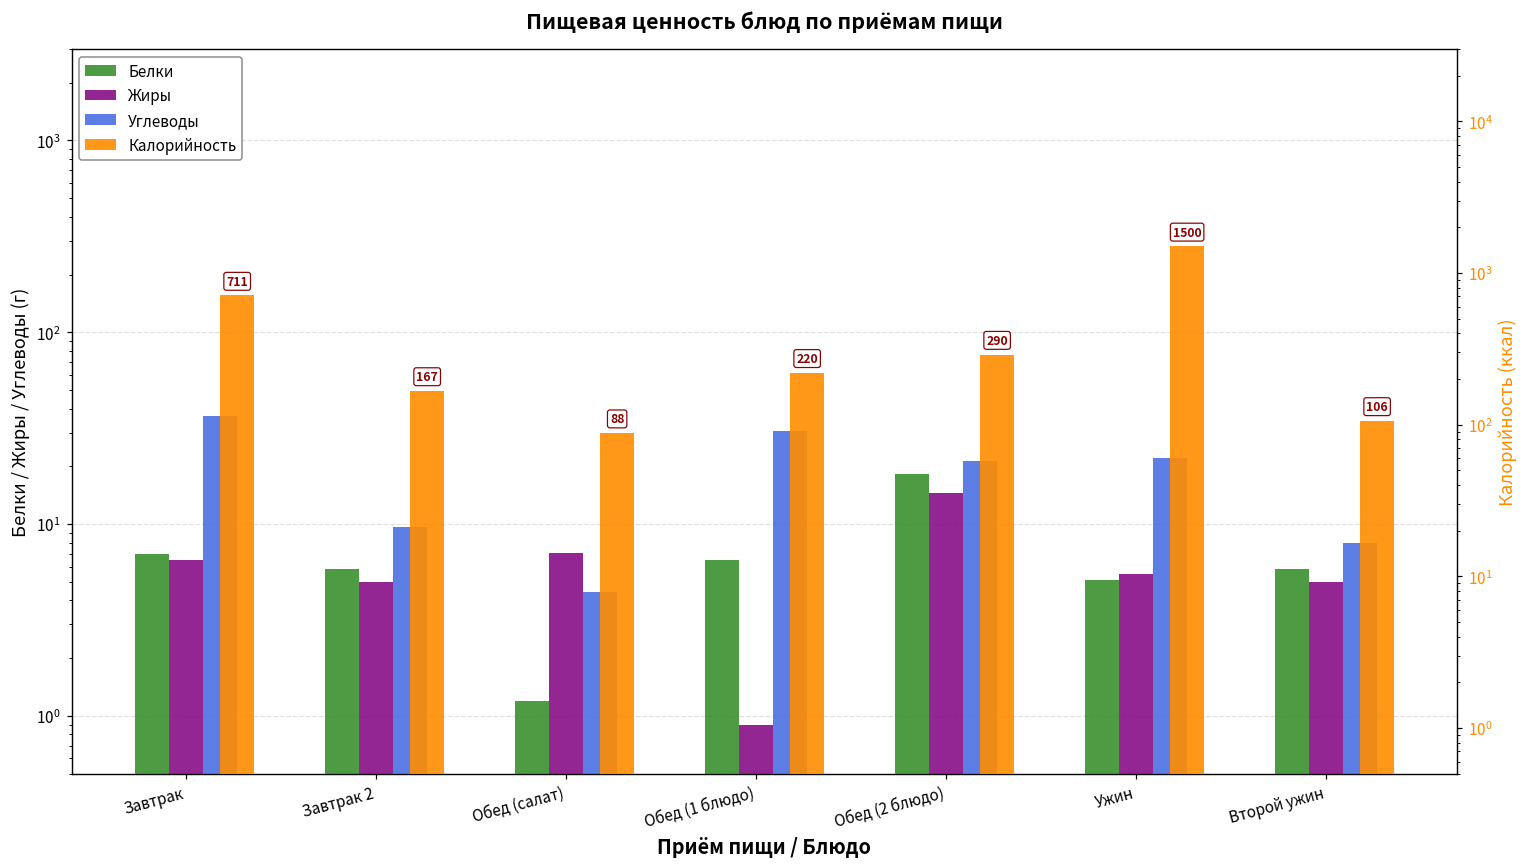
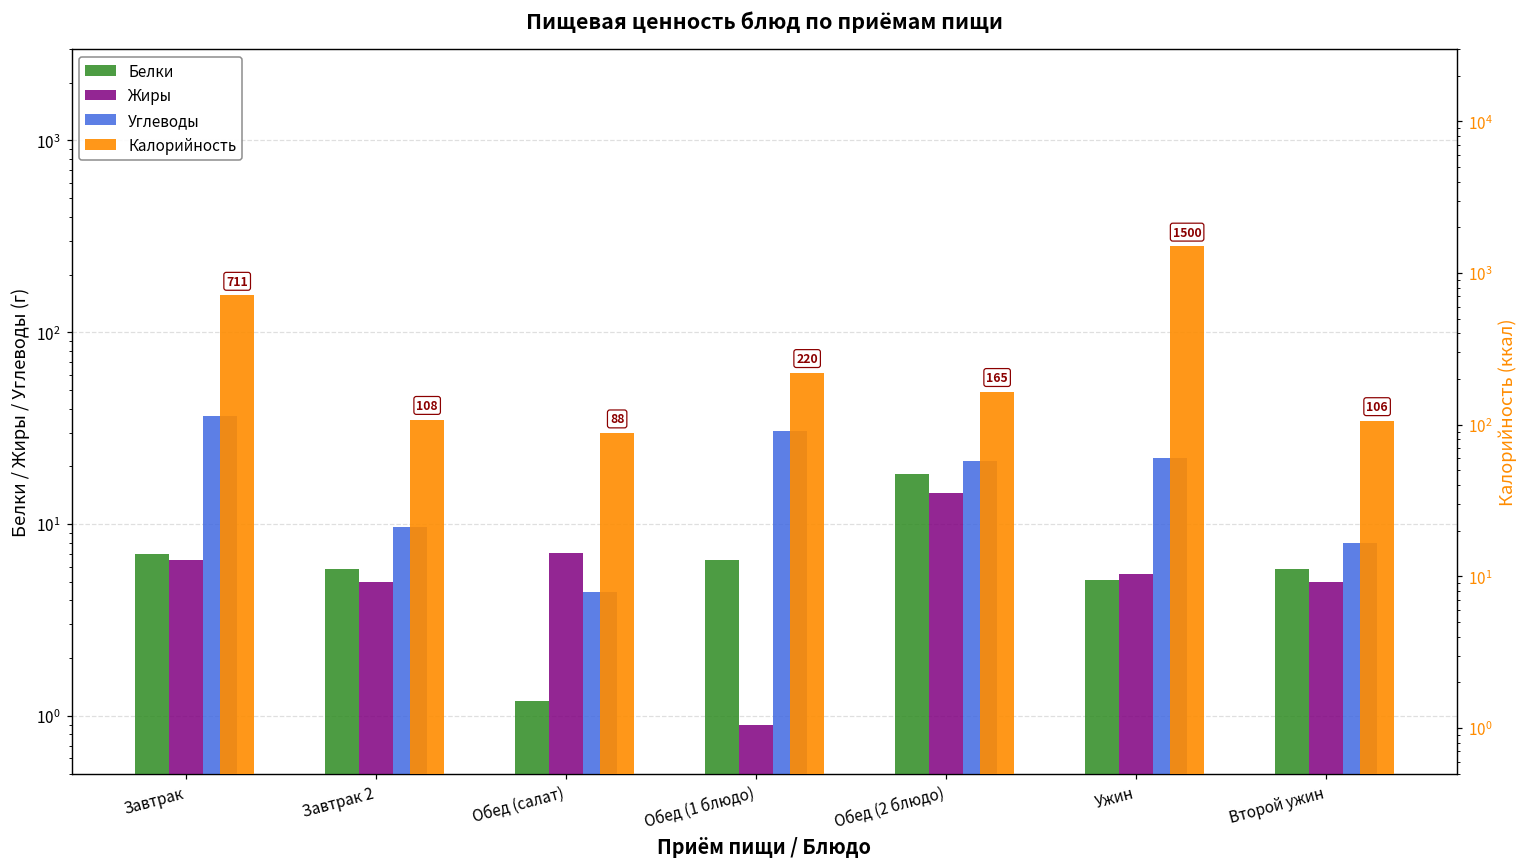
Калорийность, Завтрак 2: 167 -> 108
Калорийность, Обед (2 блюдо): 290 -> 165
